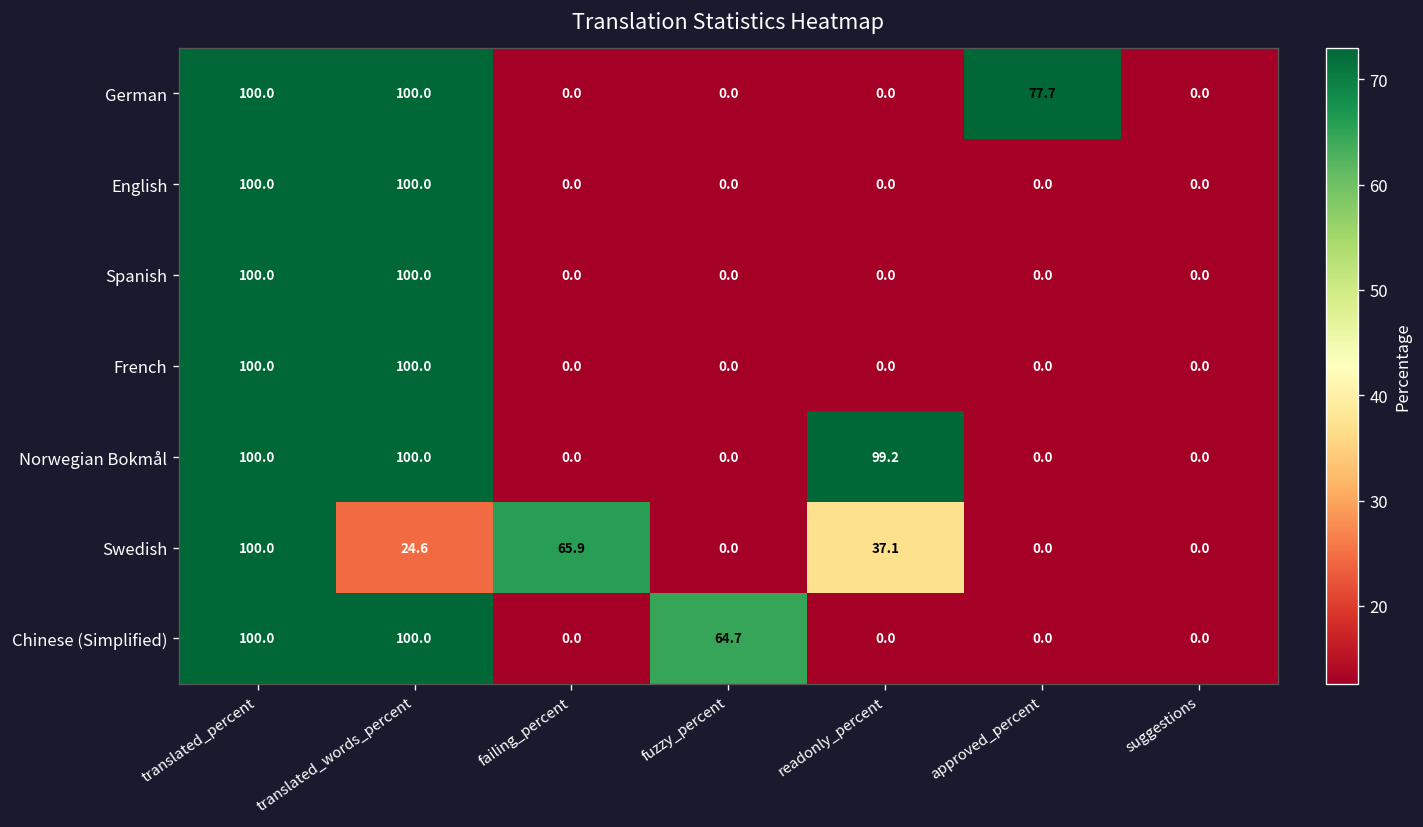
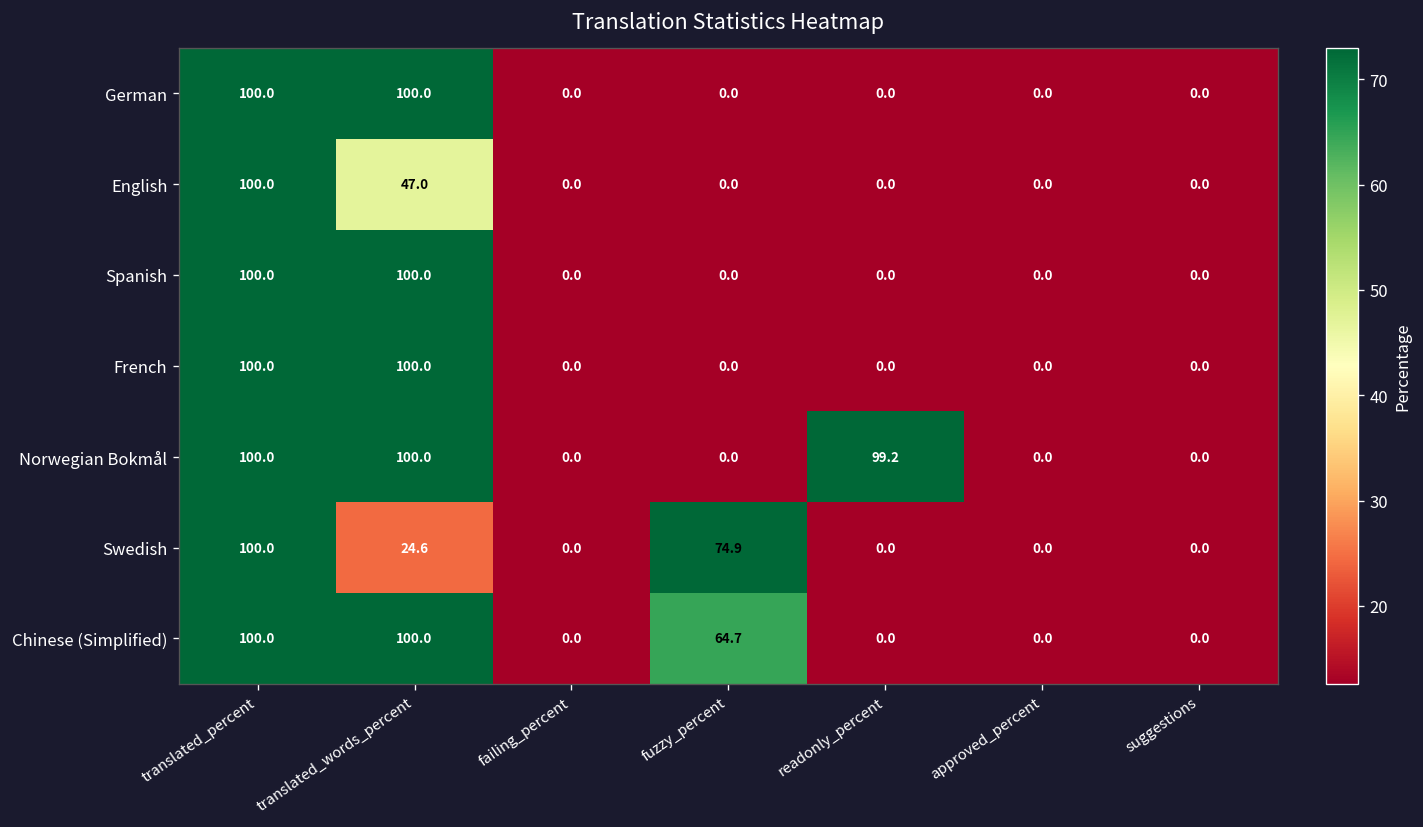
German, approved_percent: 77.7 -> 0.0
English, translated_words_percent: 100.0 -> 47.0
Swedish, failing_percent: 65.9 -> 0.0
Swedish, fuzzy_percent: 0.0 -> 74.9
Swedish, readonly_percent: 37.1 -> 0.0
